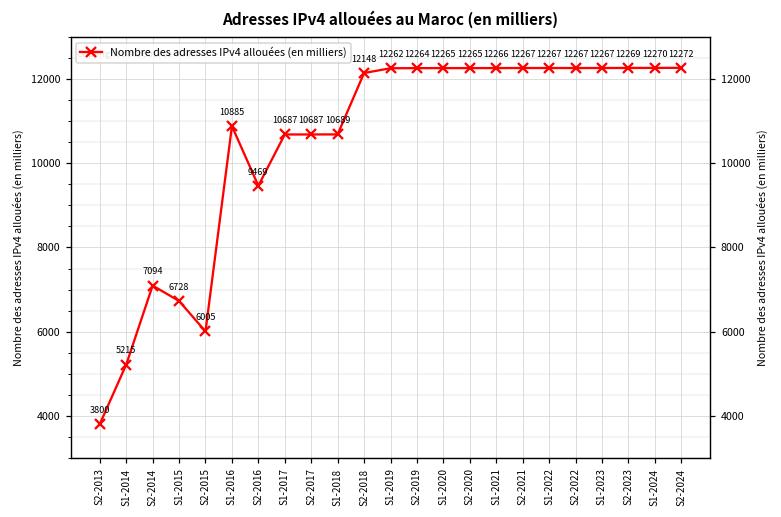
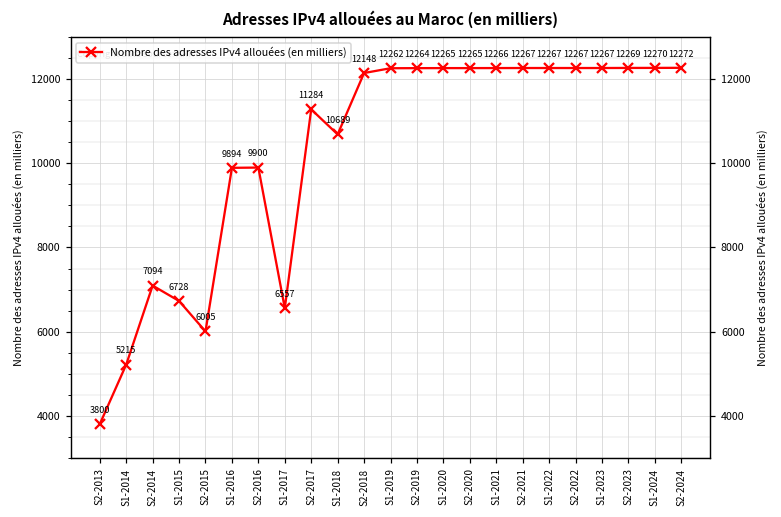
S1-2016: 10885 -> 9894
S2-2016: 9469 -> 9900
S1-2017: 10687 -> 6557
S2-2017: 10687 -> 11284
